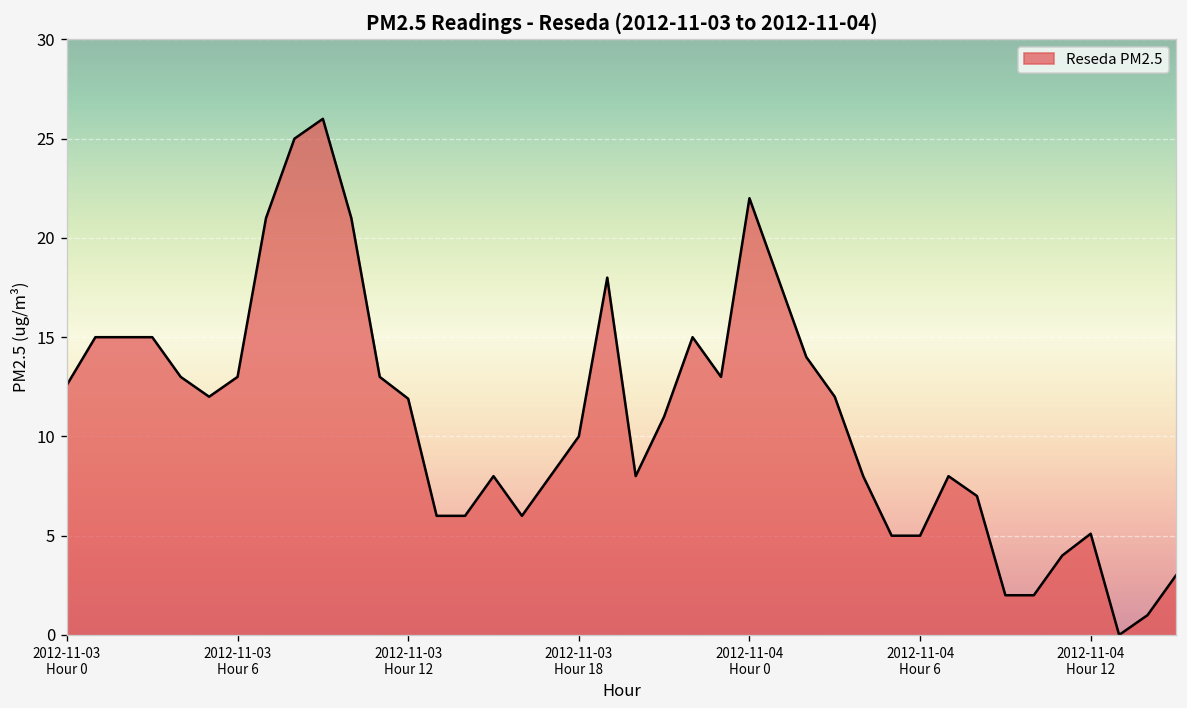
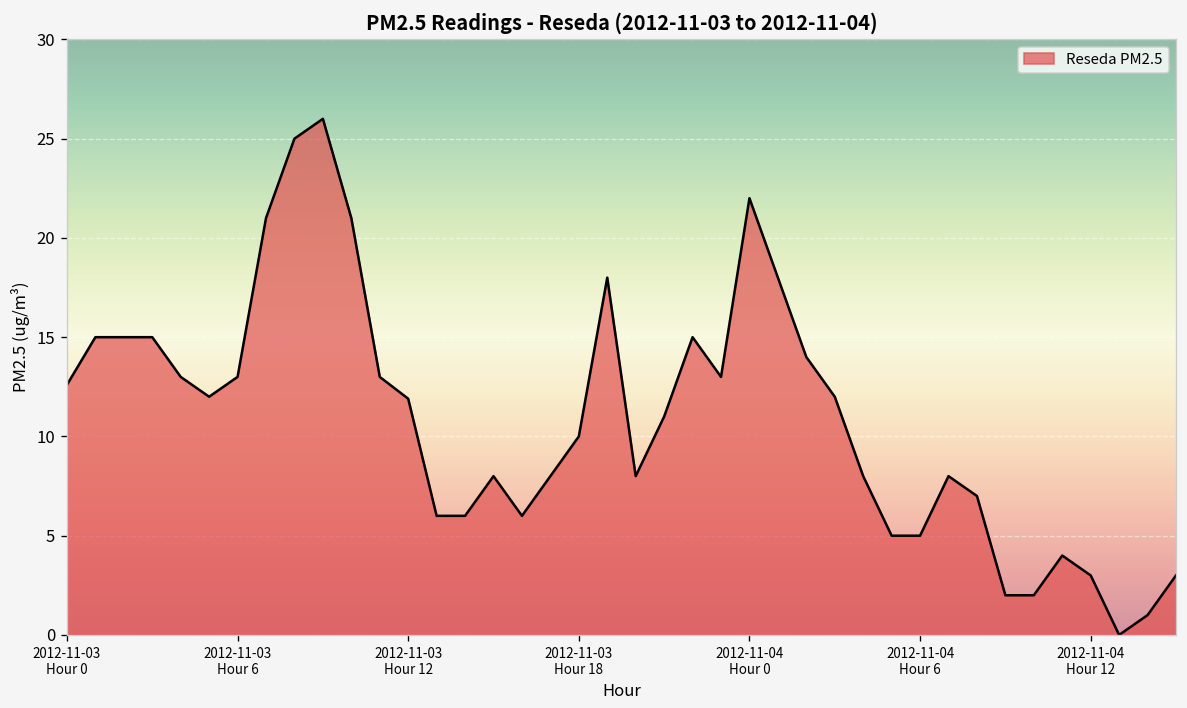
2012-11-04 Hour 12: 5.1 -> 3.0
